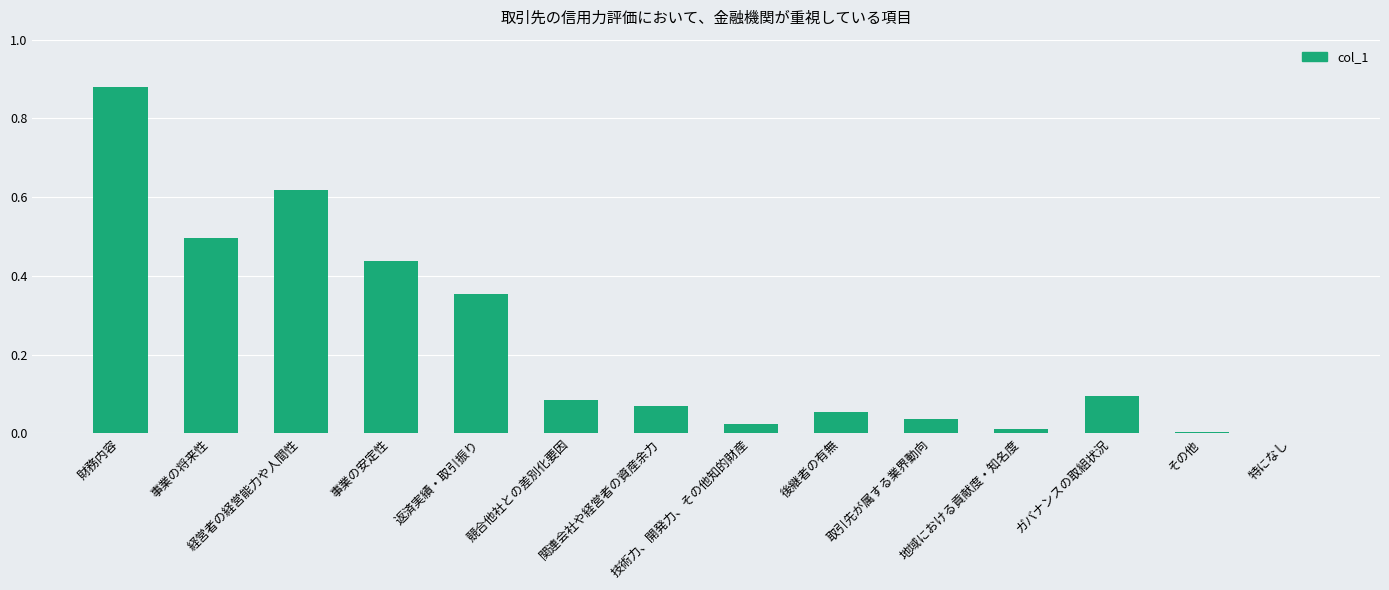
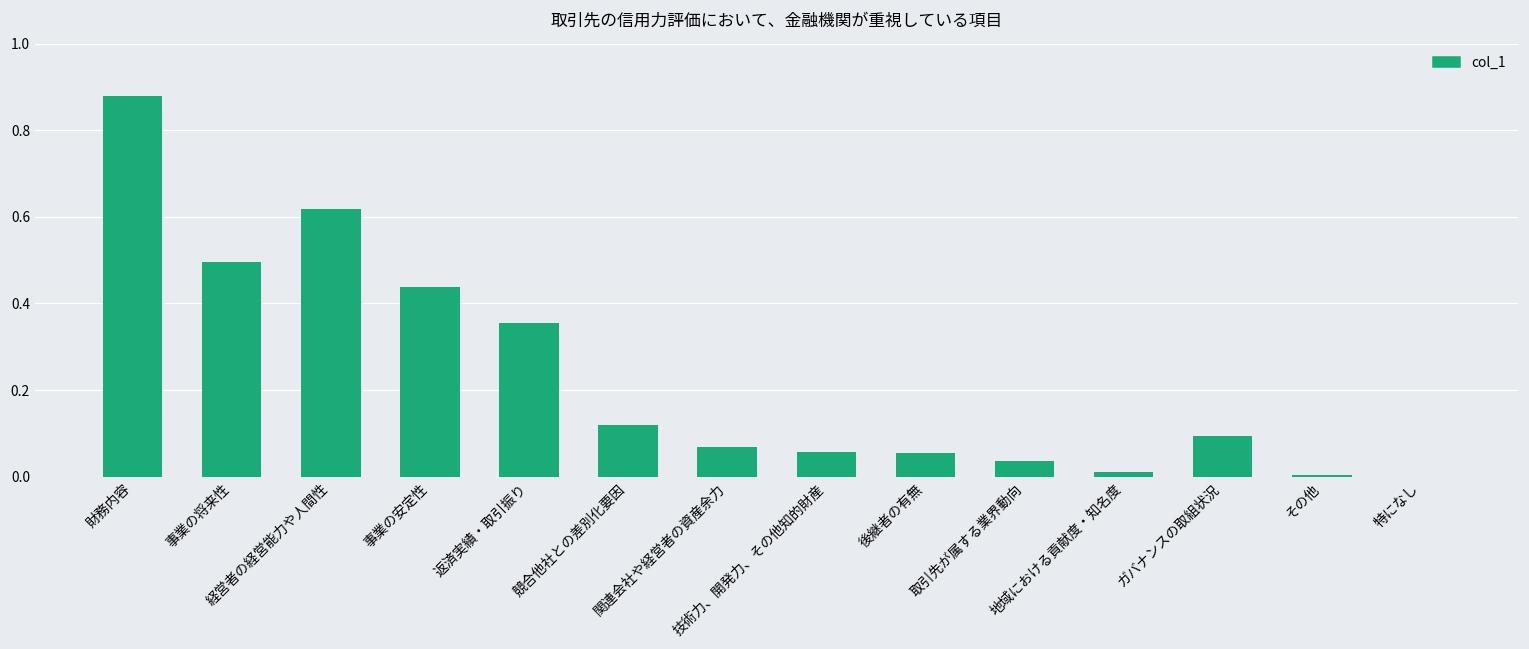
競合他社との差別化要因: 0.08 -> 0.12
技術力、開発力、その他知的財産: 0.02 -> 0.06
